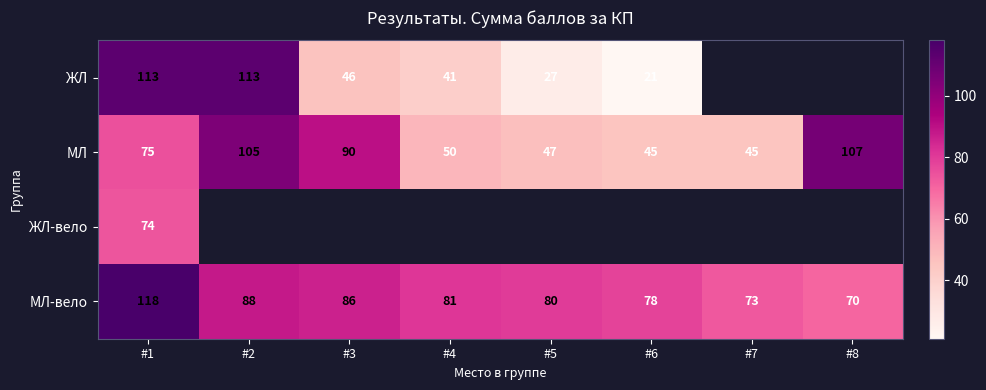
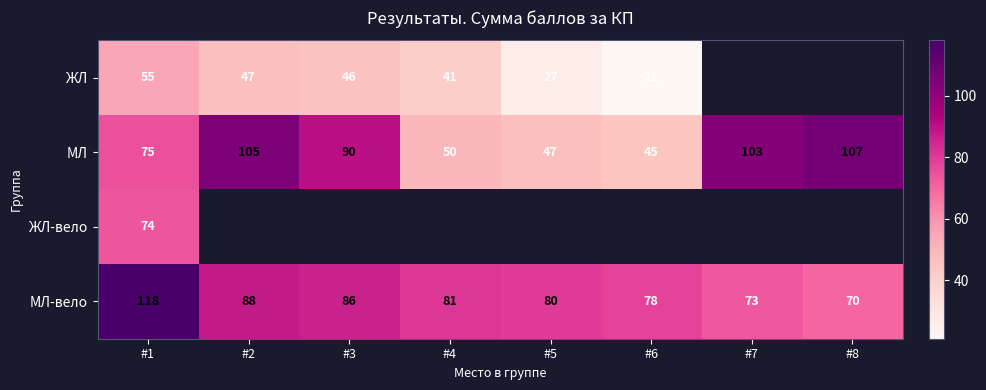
ЖЛ, #1: 113 -> 55
ЖЛ, #2: 113 -> 47
МЛ, #7: 45 -> 103
